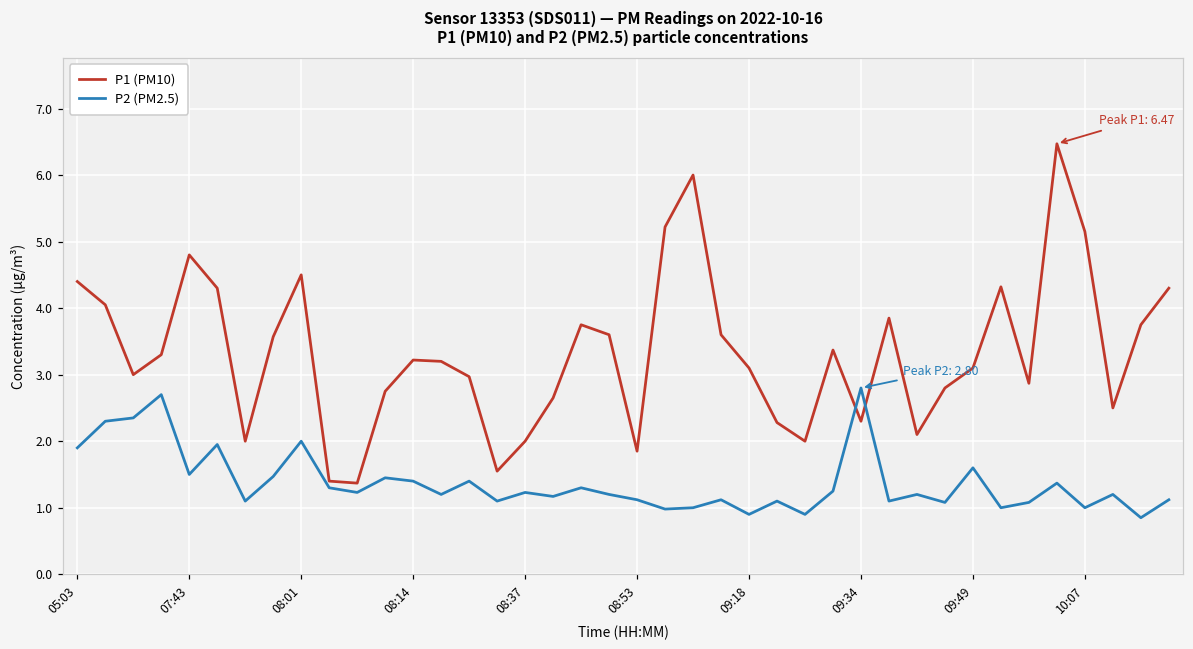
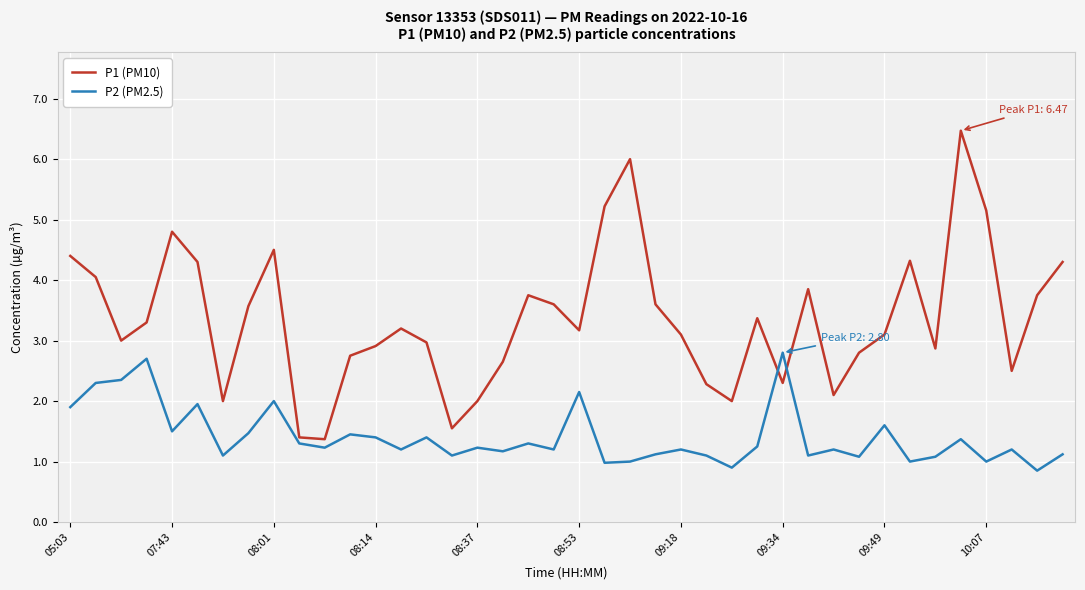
P1 (PM10), 08:14: 3.2 -> 2.9
P1 (PM10), 08:53: 1.9 -> 3.2
P2 (PM2.5), 08:53: 1.1 -> 2.2
P2 (PM2.5), 09:18: 0.9 -> 1.2
